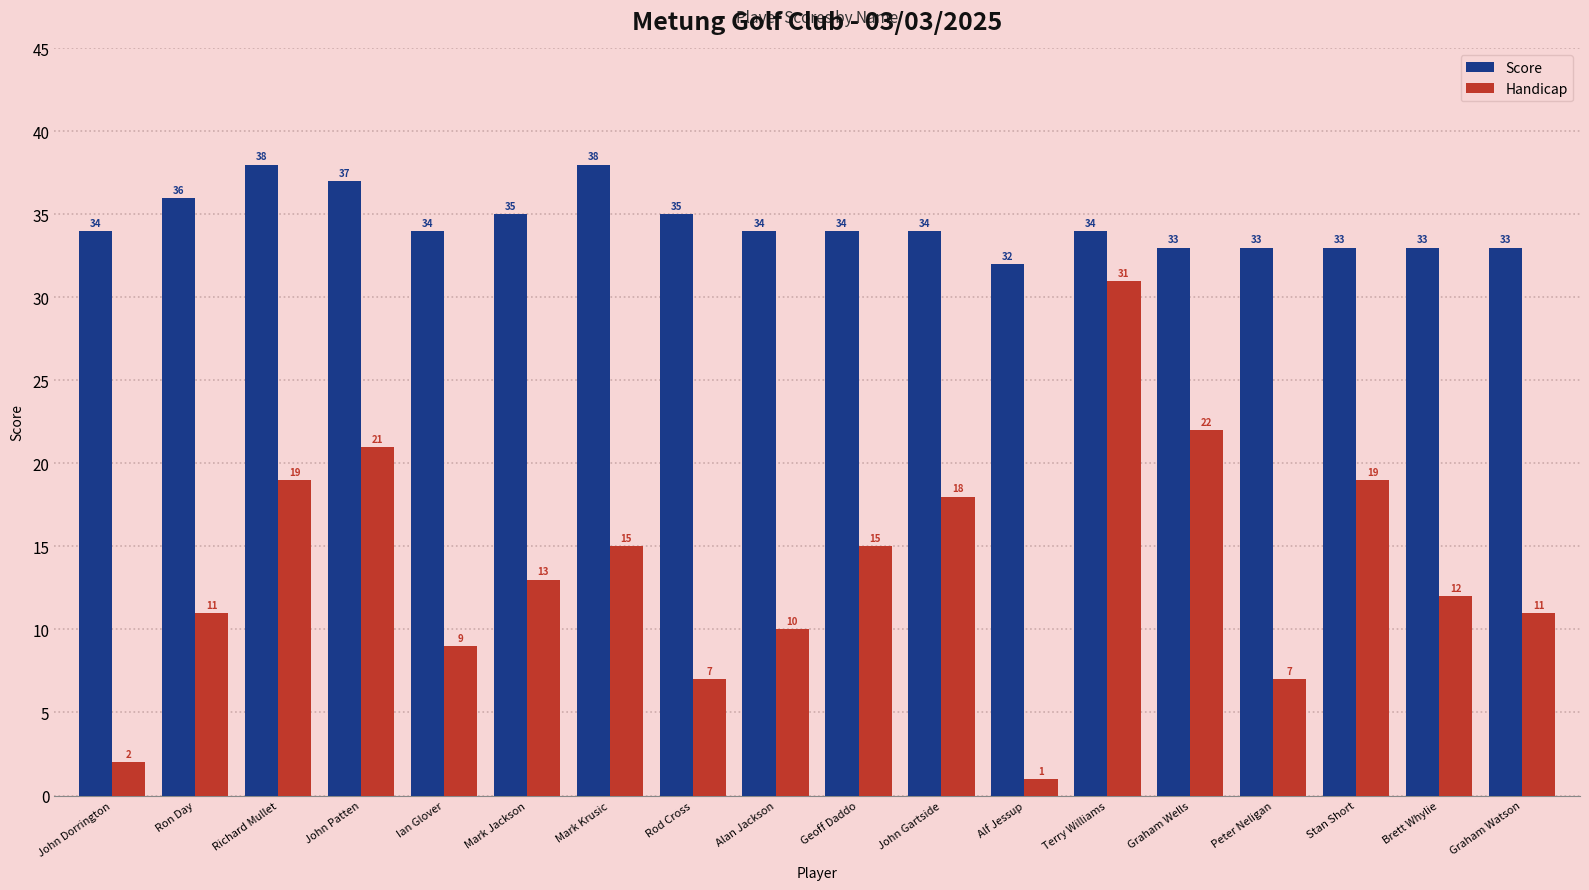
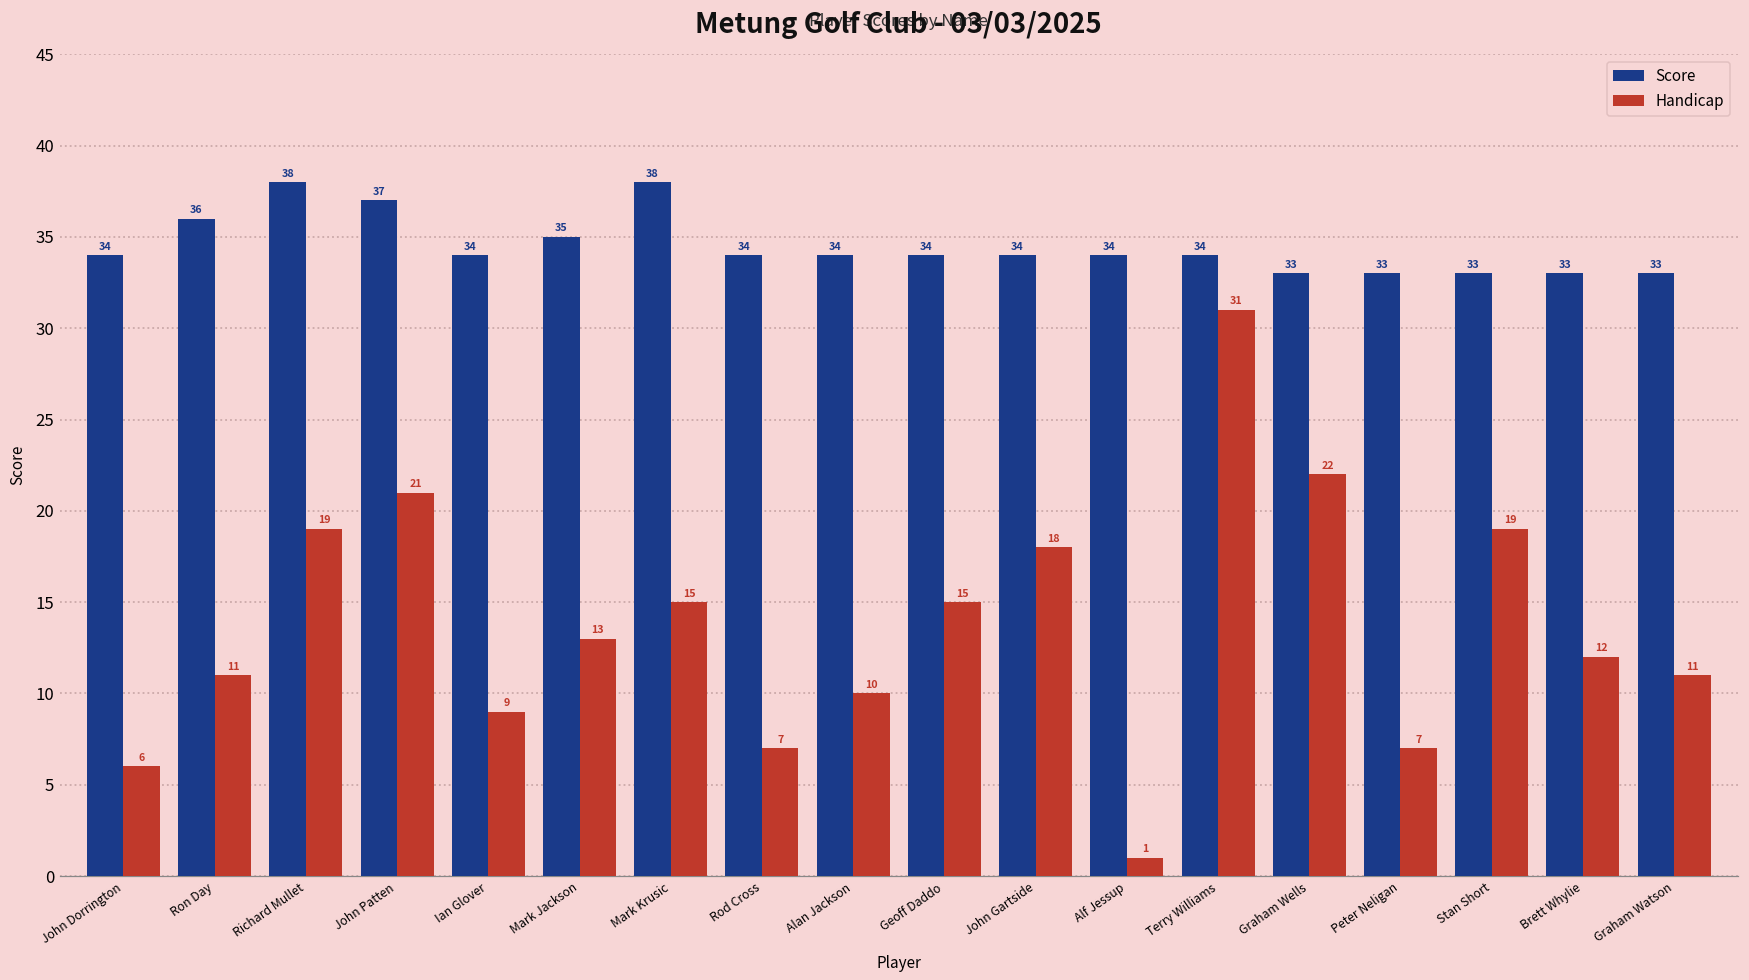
Handicap, John Dorrington: 2 -> 6
Score, Rod Cross: 35 -> 34
Score, Alf Jessup: 32 -> 34
